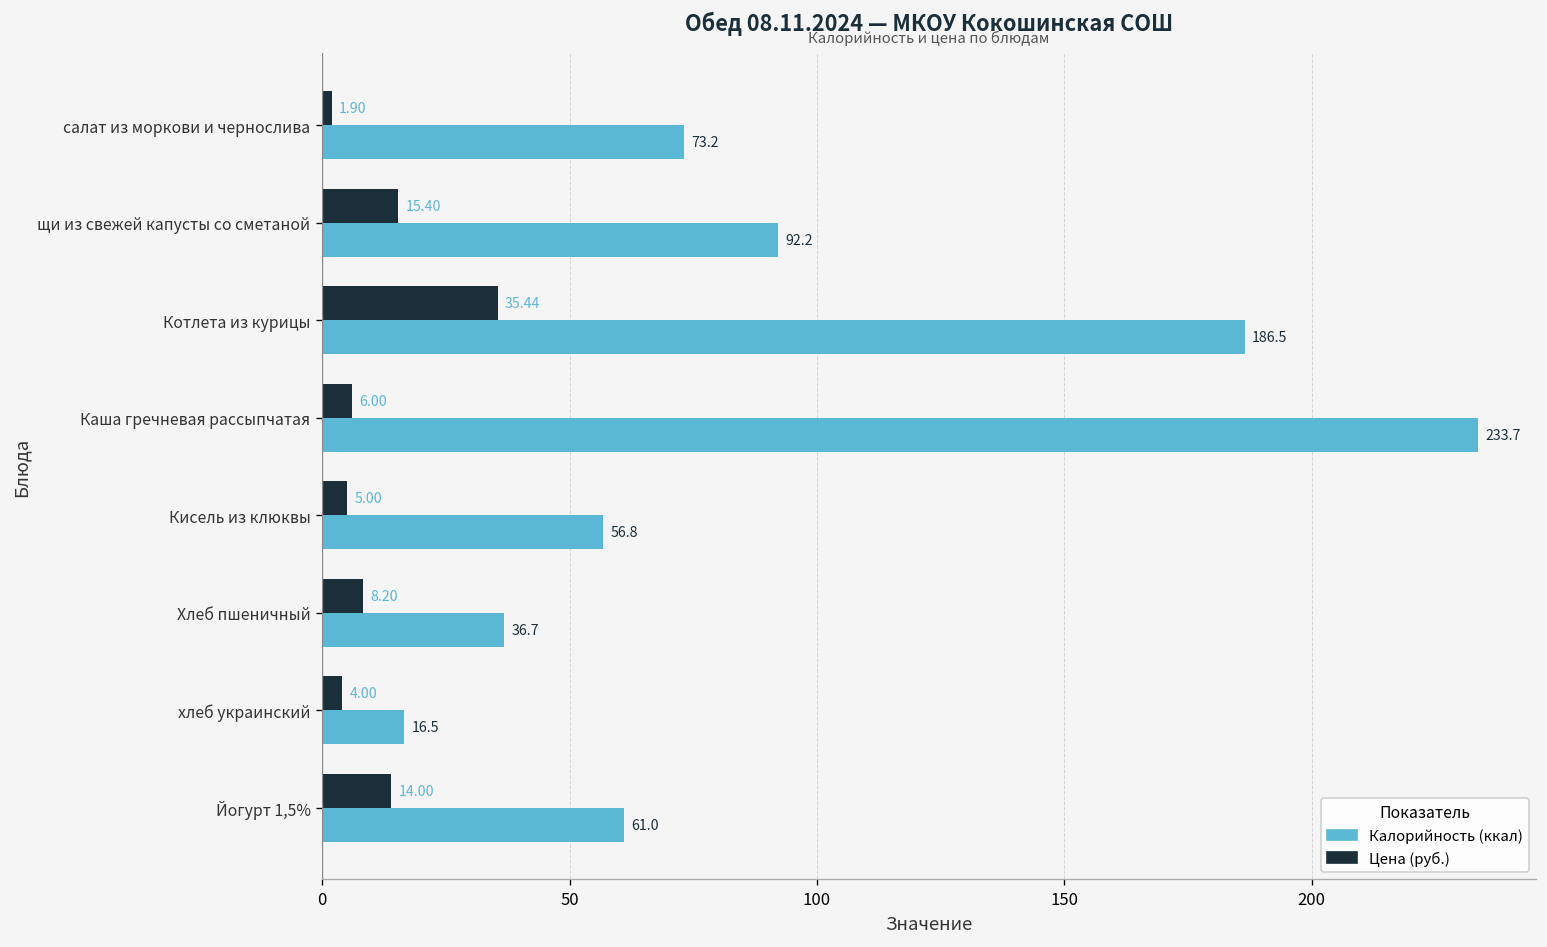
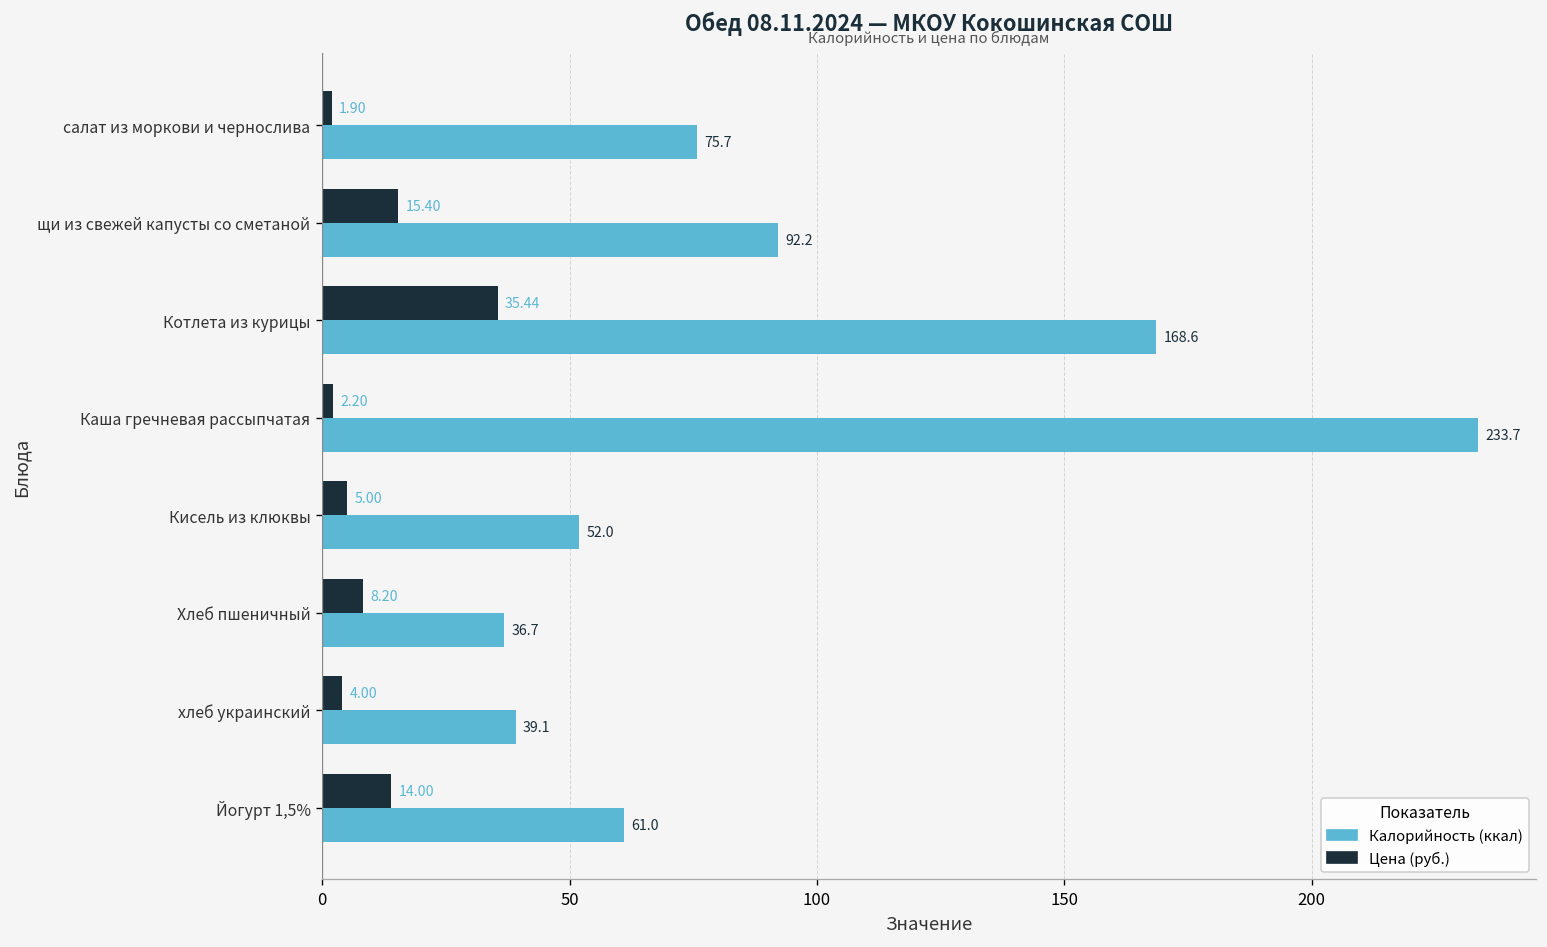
Калорийность (ккал), салат из моркови и чернослива: 73.2 -> 75.7
Калорийность (ккал), Котлета из курицы: 186.5 -> 168.6
Цена (руб.), Каша гречневая рассыпчатая: 6.00 -> 2.20
Калорийность (ккал), Кисель из клюквы: 56.8 -> 52.0
Калорийность (ккал), хлеб украинский: 16.5 -> 39.1
